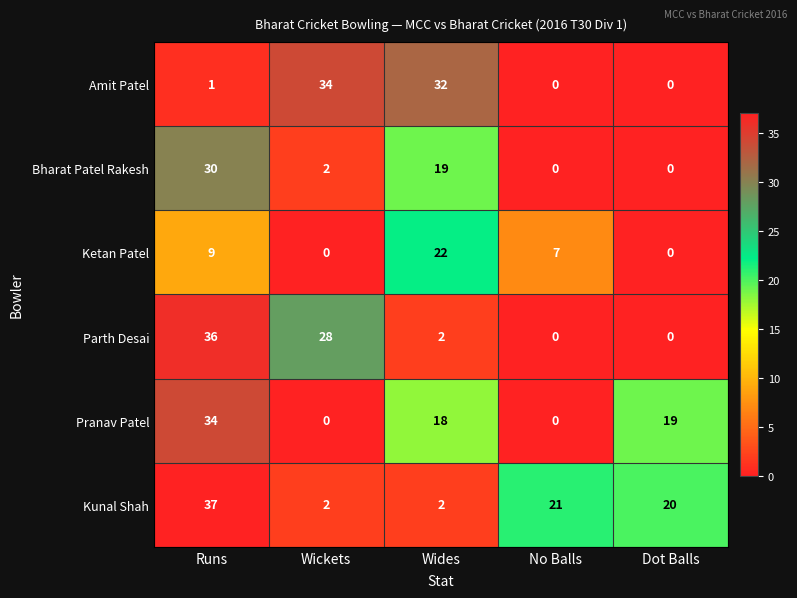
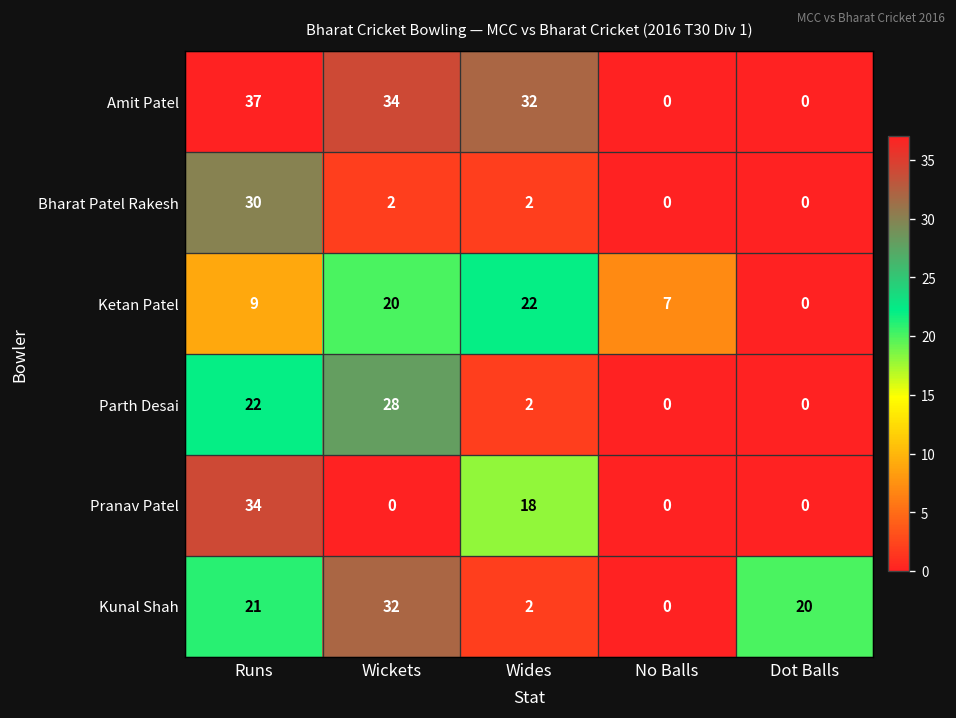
Amit Patel, Runs: 1 -> 37
Bharat Patel Rakesh, Wides: 19 -> 2
Ketan Patel, Wickets: 0 -> 20
Parth Desai, Runs: 36 -> 22
Pranav Patel, Dot Balls: 19 -> 0
Kunal Shah, Runs: 37 -> 21
Kunal Shah, Wickets: 2 -> 32
Kunal Shah, No Balls: 21 -> 0
